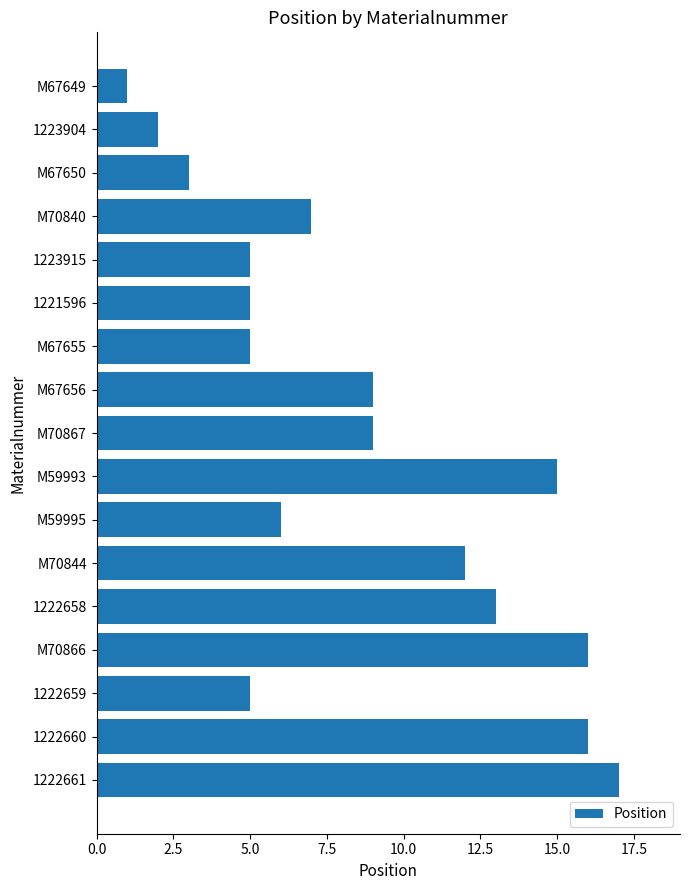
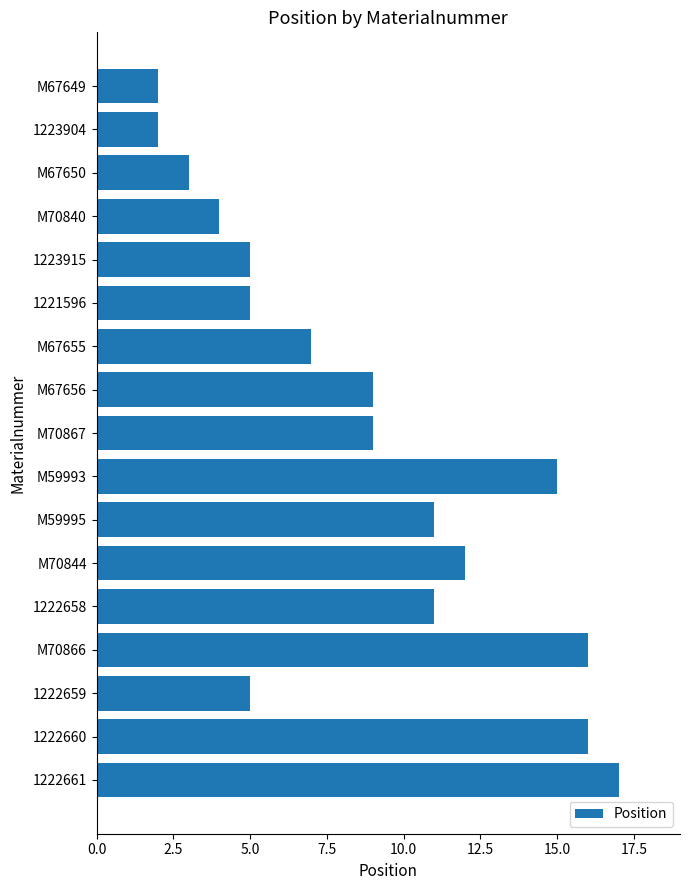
M67649: 1 -> 2
M70840: 7 -> 4
M67655: 5 -> 7
M59995: 6 -> 11
1222658: 13 -> 11
